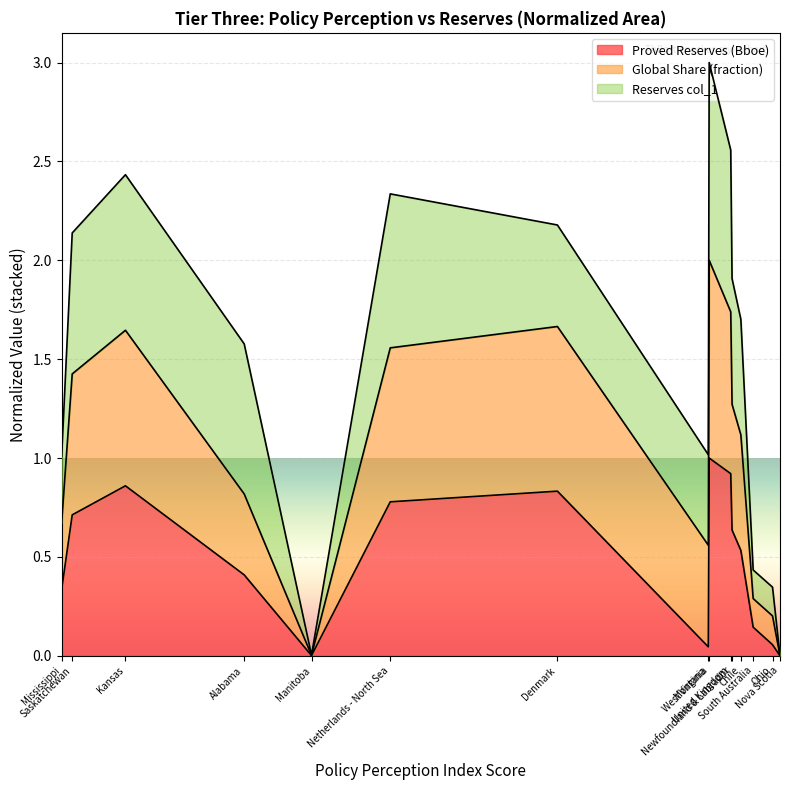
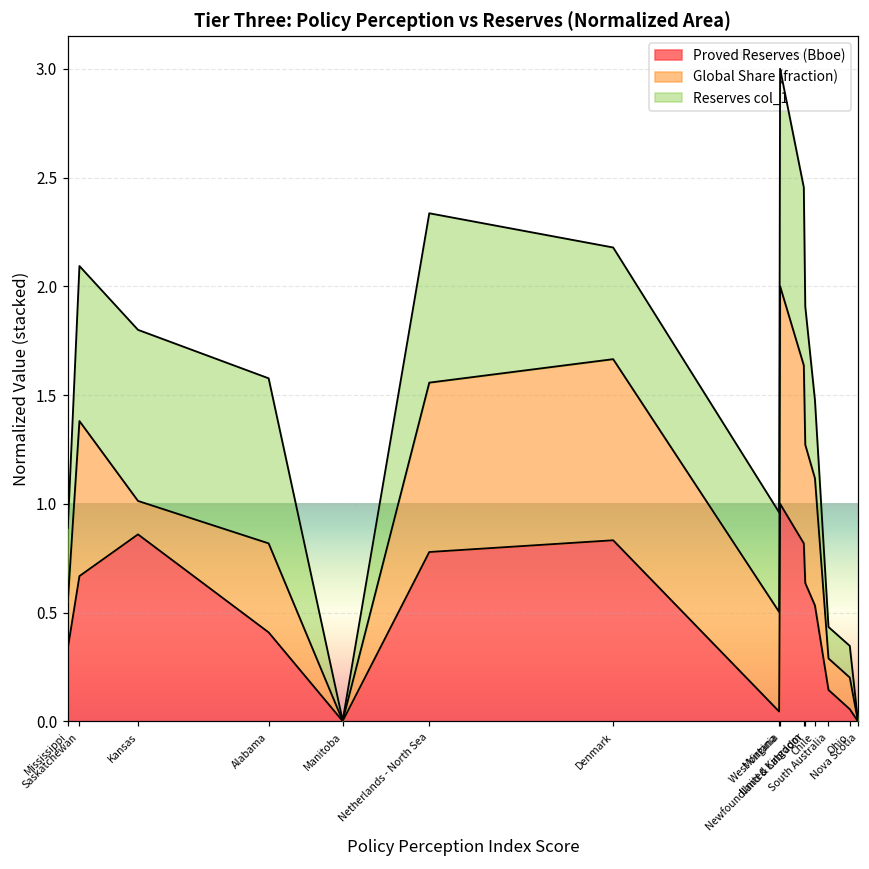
Global Share (fraction), Mississippi: 0.34 -> 0.22
Proved Reserves (Bboe), Saskatchewan: 0.71 -> 0.67
Global Share (fraction), Kansas: 0.79 -> 0.15
Global Share (fraction), Montana: 0.51 -> 0.46
Proved Reserves (Bboe), United Kingdom: 0.92 -> 0.82
Reserves col_1, Chile: 0.58 -> 0.36
